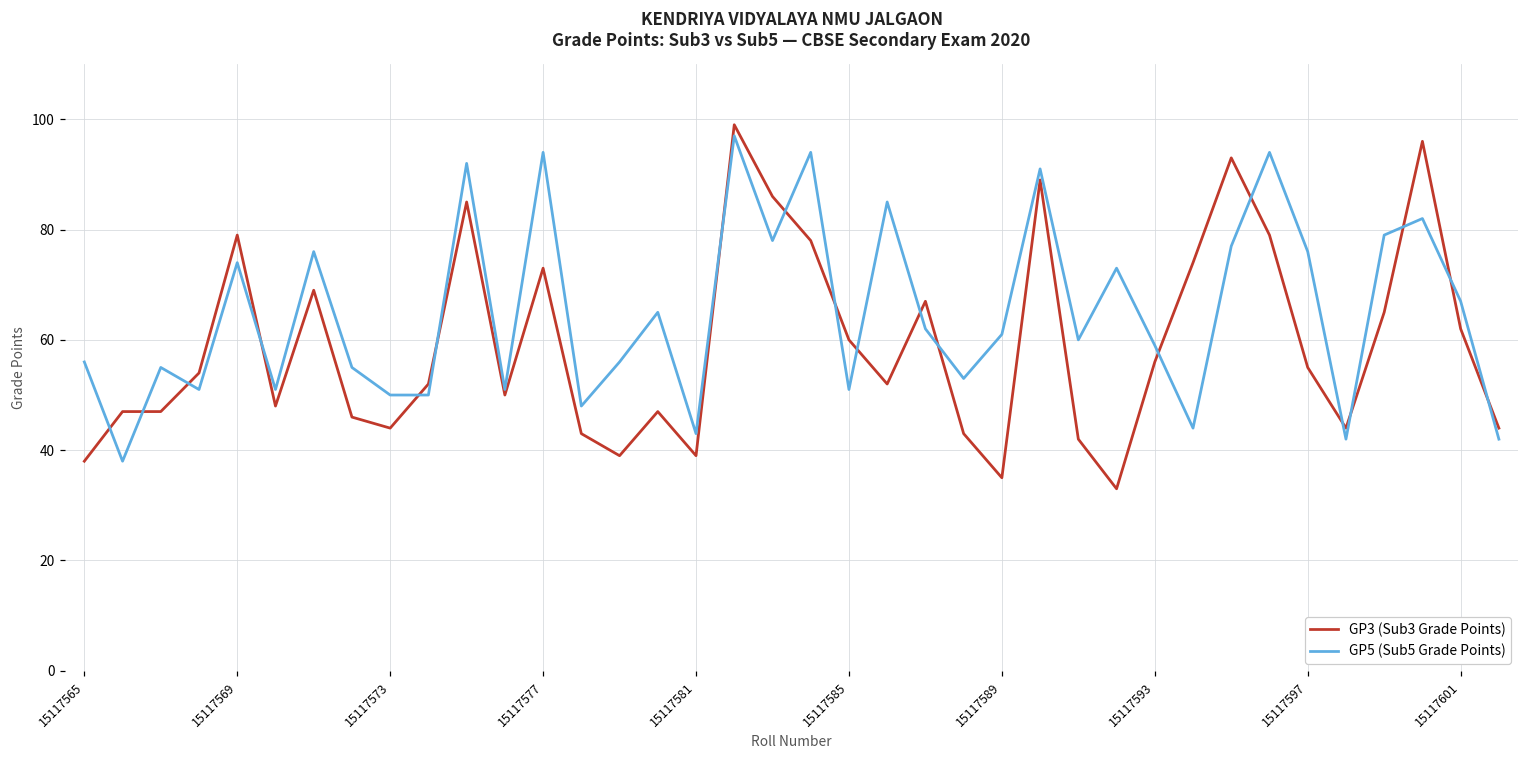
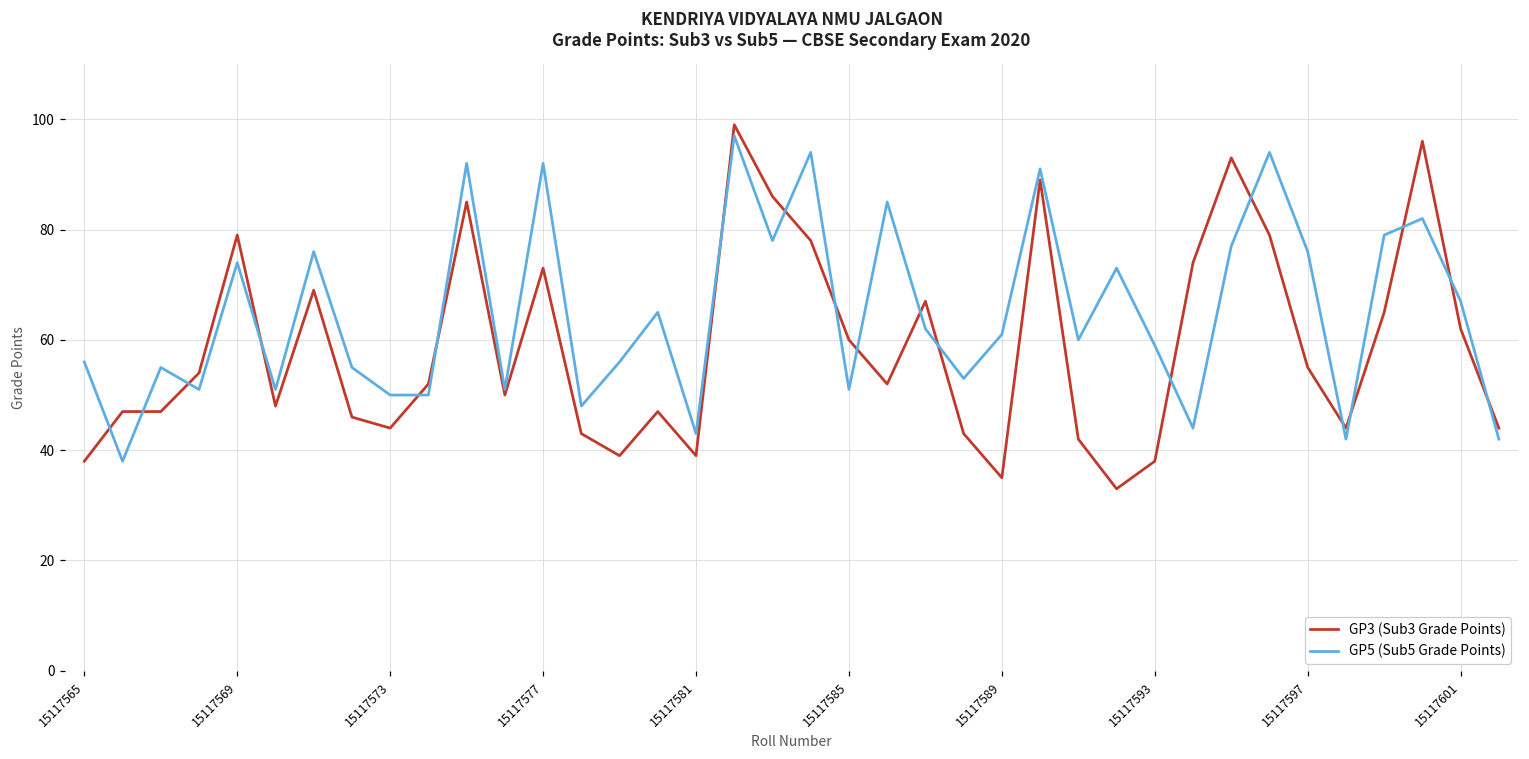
GP5 (Sub5 Grade Points), 15117577: 94 -> 92
GP3 (Sub3 Grade Points), 15117593: 56 -> 38
